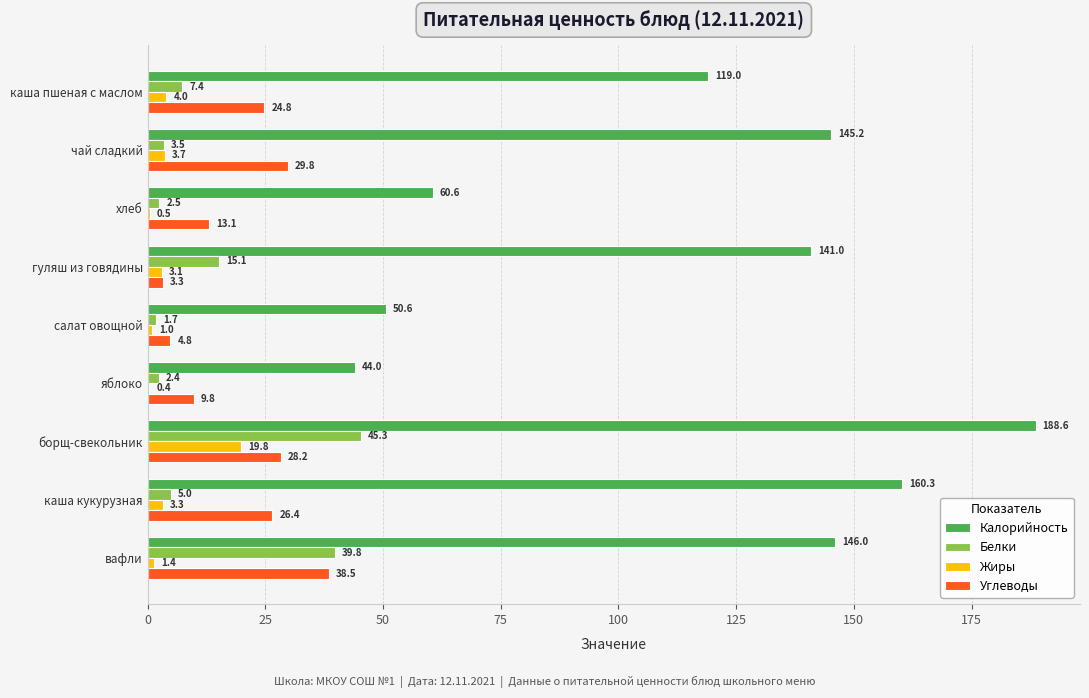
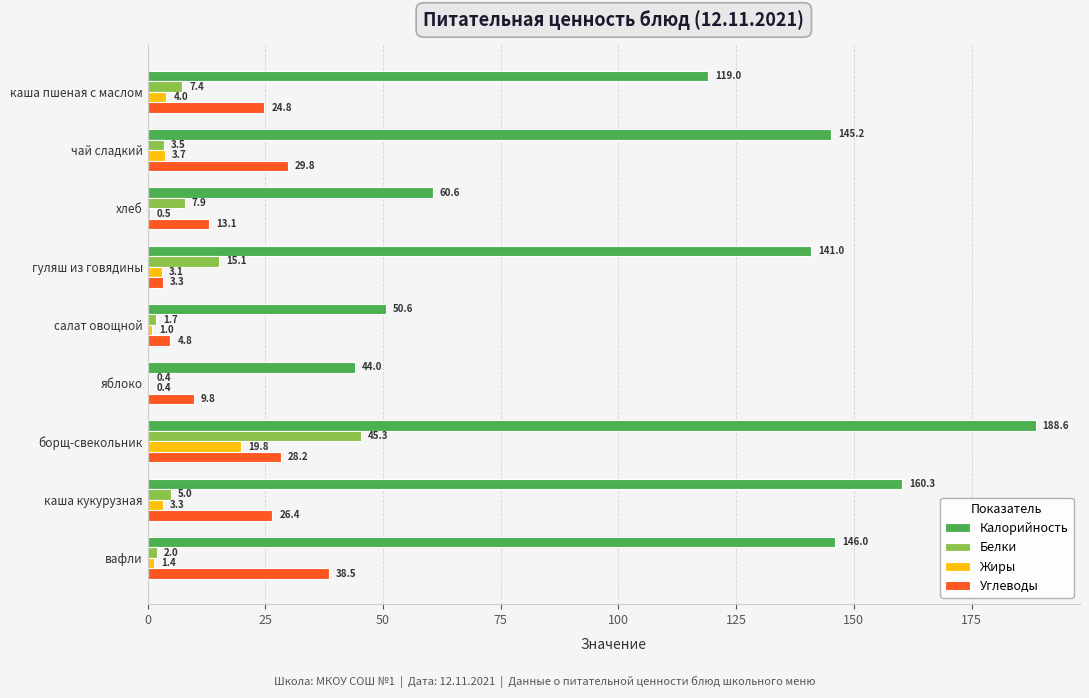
Белки, хлеб: 2.5 -> 7.9
Белки, яблоко: 2.4 -> 0.4
Белки, вафли: 39.8 -> 2.0
